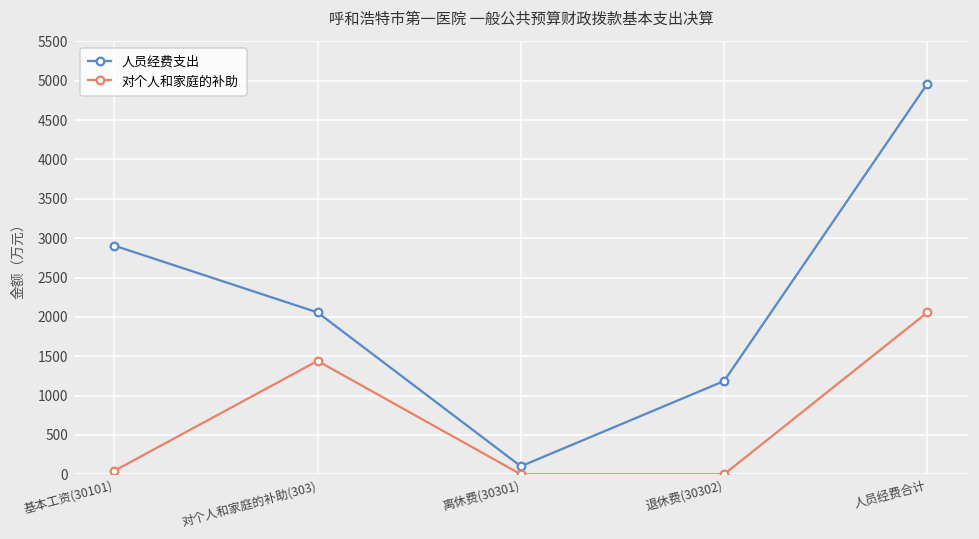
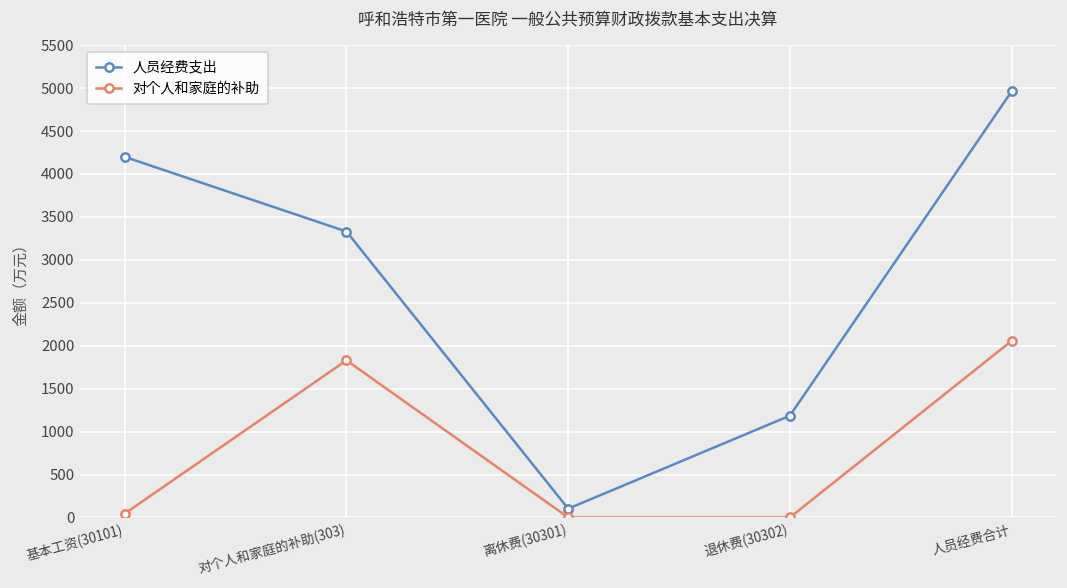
人员经费支出, 基本工资(30101): 2900 -> 4200
人员经费支出, 对个人和家庭的补助(303): 2100 -> 3300
对个人和家庭的补助, 对个人和家庭的补助(303): 1400 -> 1800
